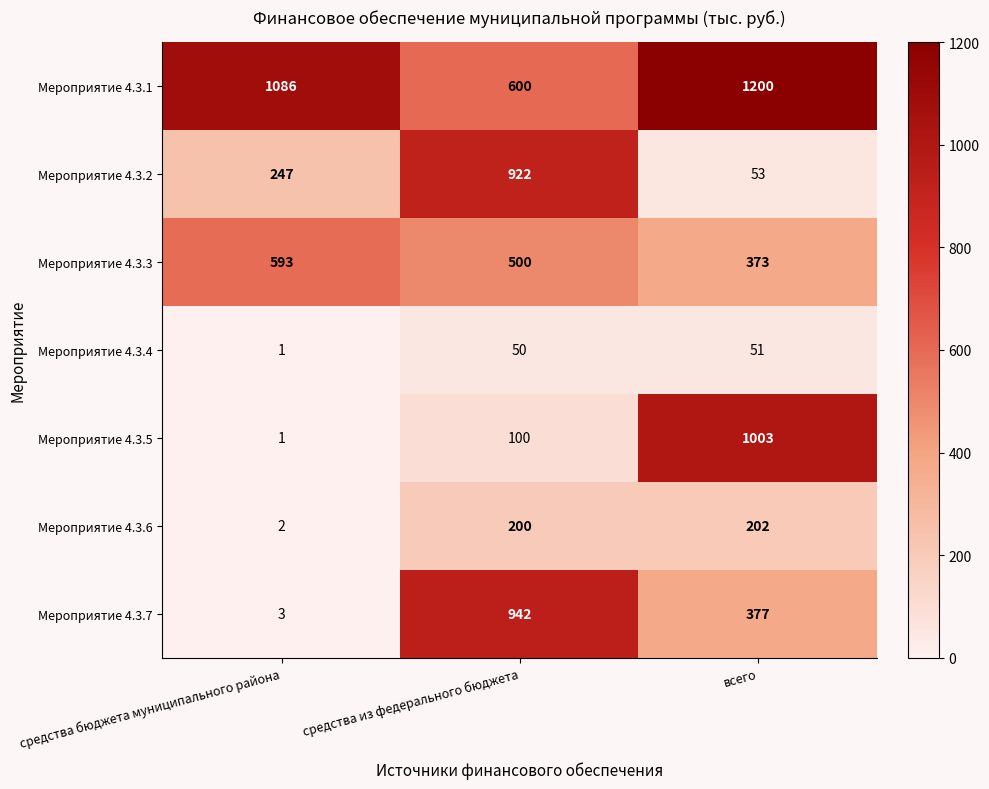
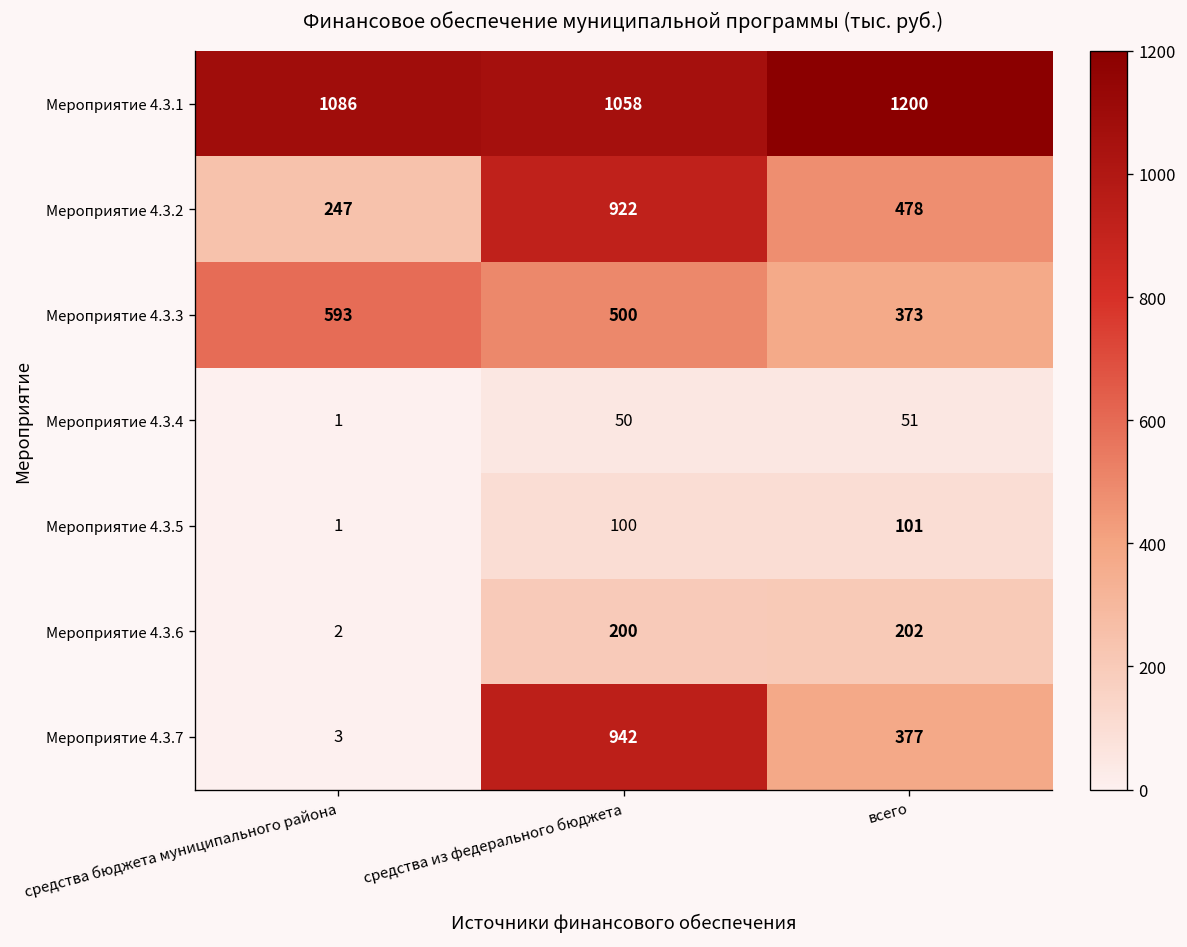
Мероприятие 4.3.1, средства из федерального бюджета: 600 -> 1058
Мероприятие 4.3.2, всего: 53 -> 478
Мероприятие 4.3.5, всего: 1003 -> 101
